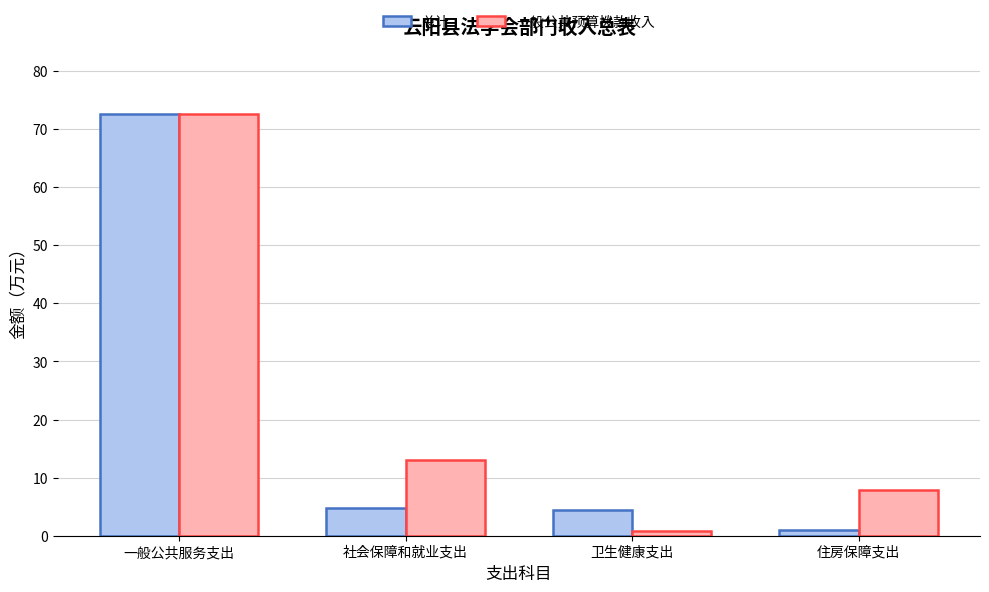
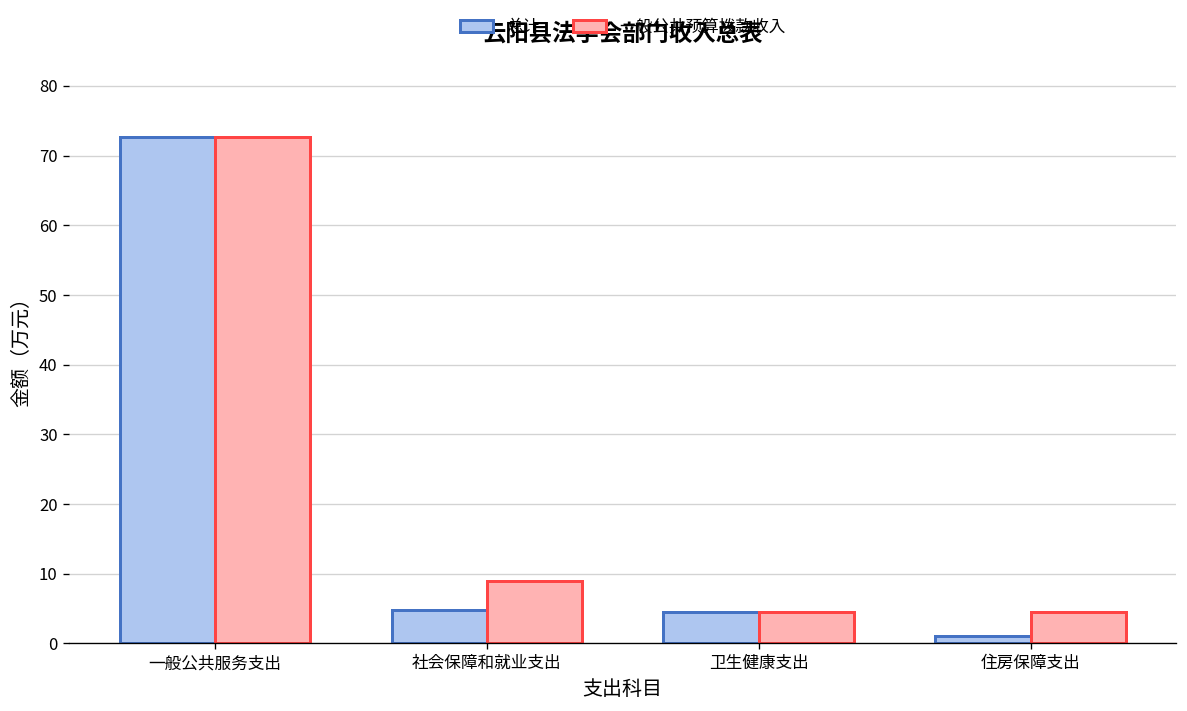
一般公共预算拨款收入, 社会保障和就业支出: 13 -> 9
一般公共预算拨款收入, 卫生健康支出: 1 -> 5
一般公共预算拨款收入, 住房保障支出: 8 -> 4
